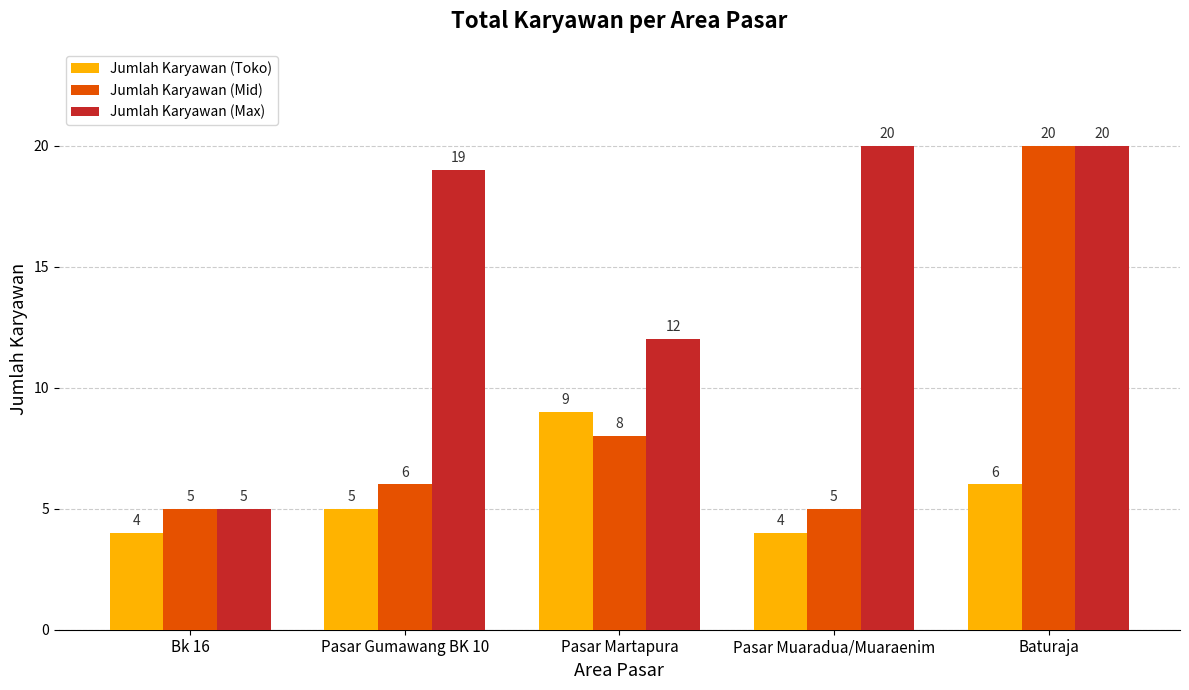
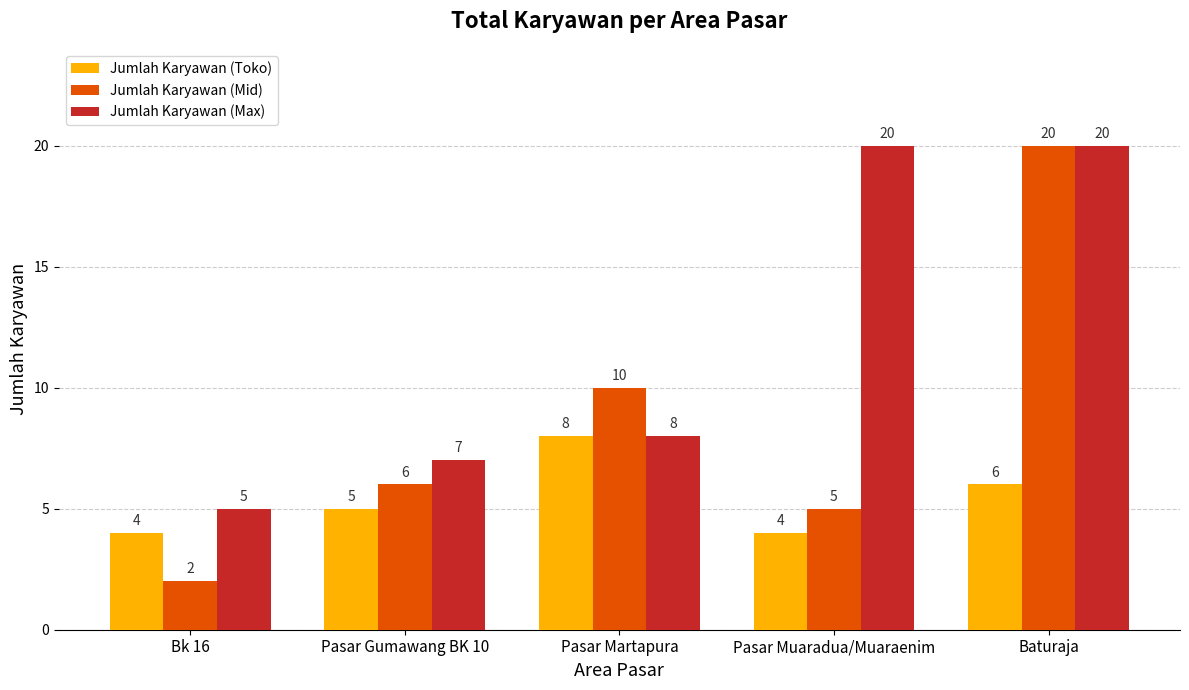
Jumlah Karyawan (Mid), Bk 16: 5 -> 2
Jumlah Karyawan (Max), Pasar Gumawang BK 10: 19 -> 7
Jumlah Karyawan (Toko), Pasar Martapura: 9 -> 8
Jumlah Karyawan (Mid), Pasar Martapura: 8 -> 10
Jumlah Karyawan (Max), Pasar Martapura: 12 -> 8
